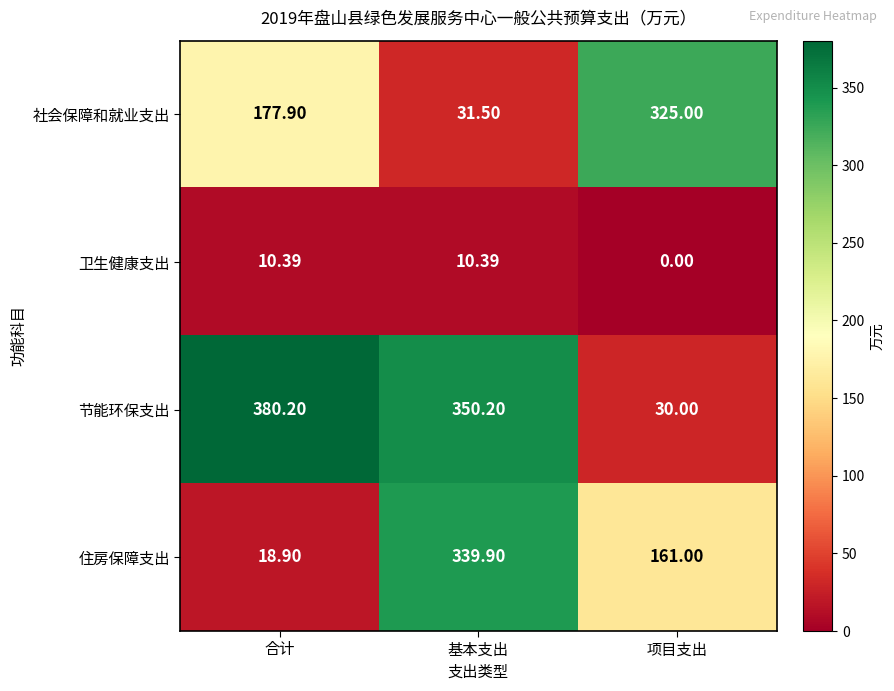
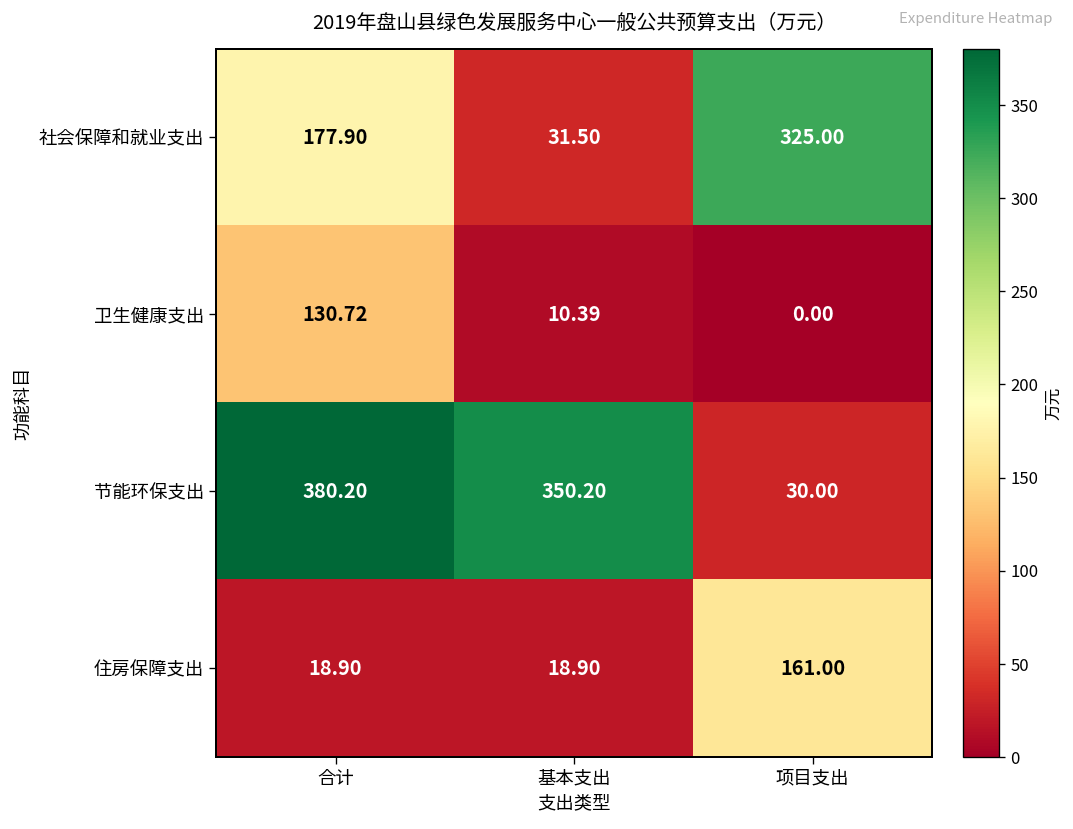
卫生健康支出, 合计: 10.39 -> 130.72
住房保障支出, 基本支出: 339.90 -> 18.90
